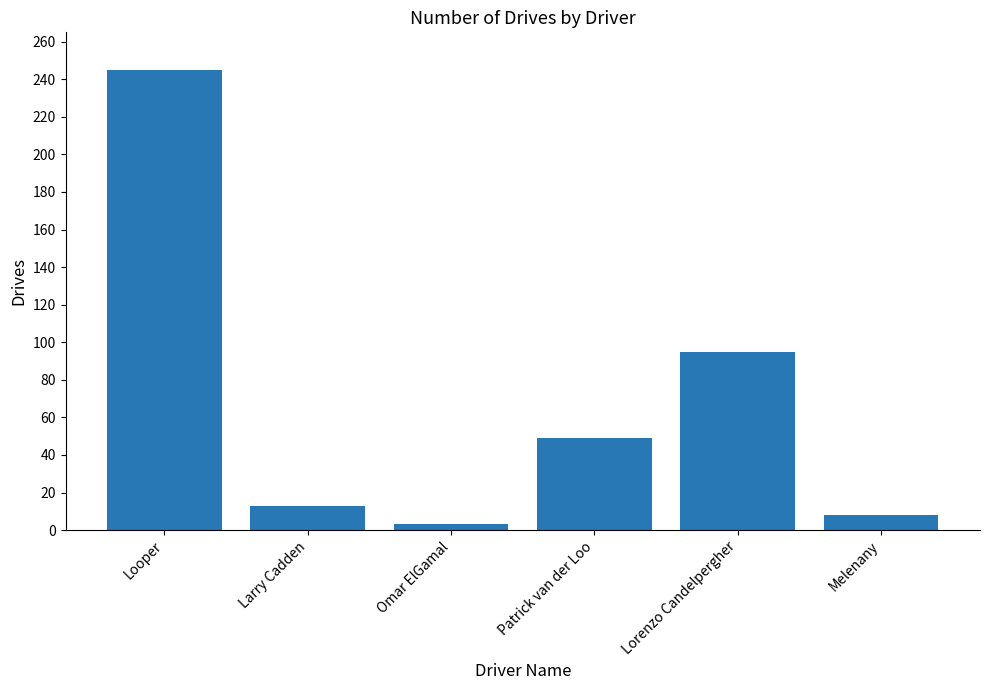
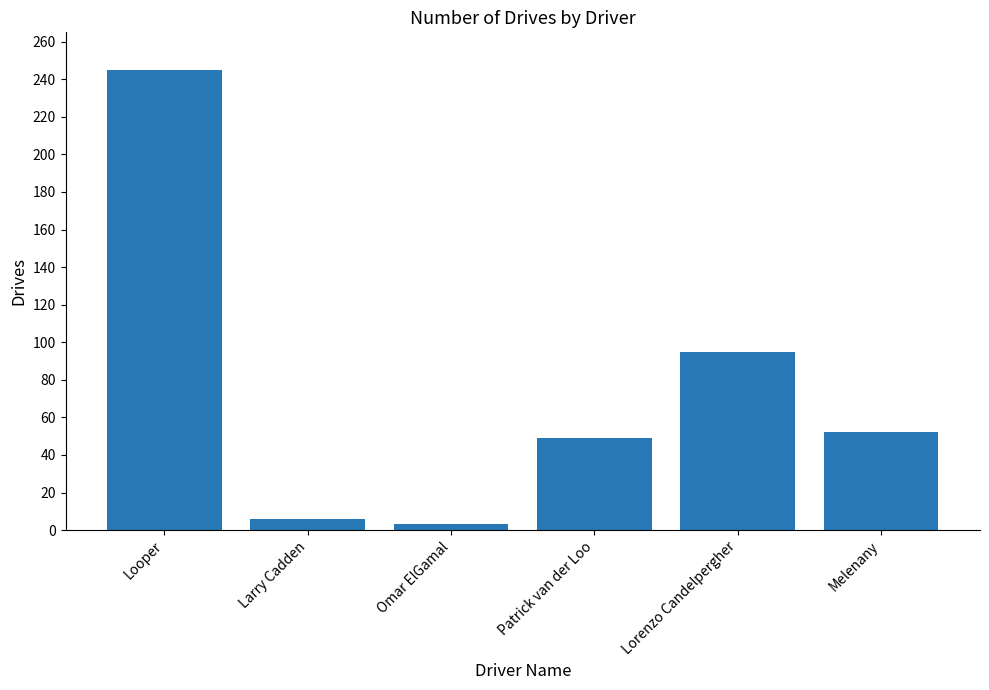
Larry Cadden: 13 -> 6
Melenany: 8 -> 52
